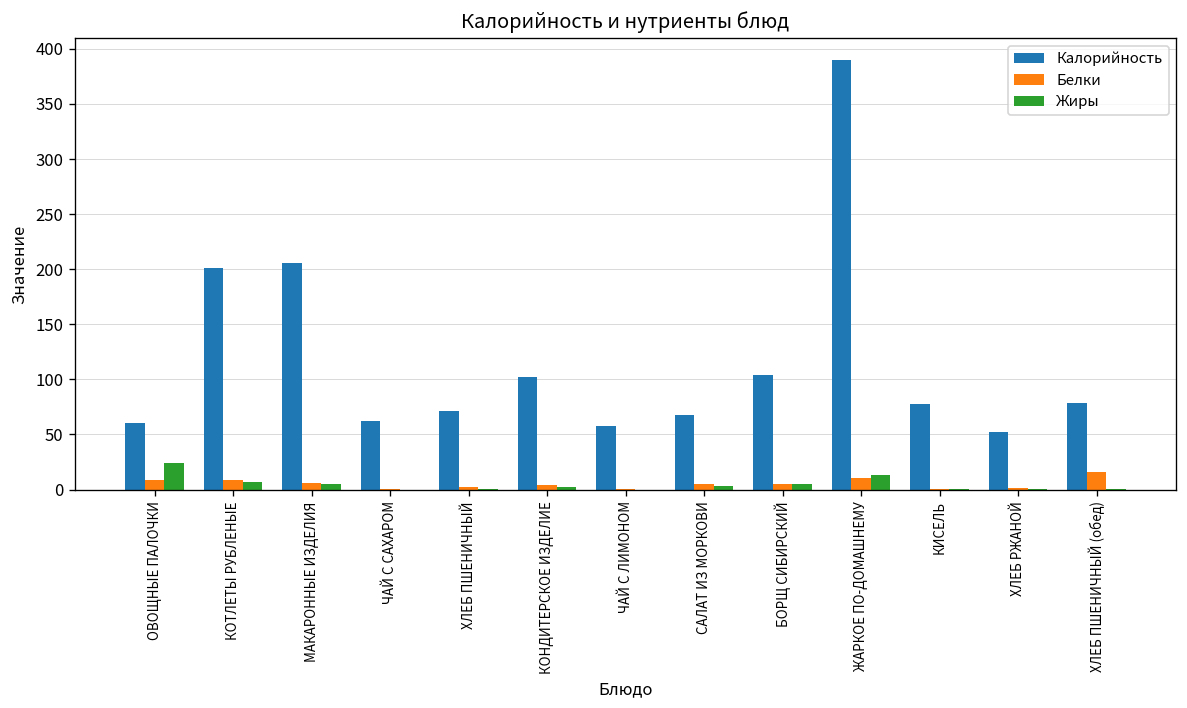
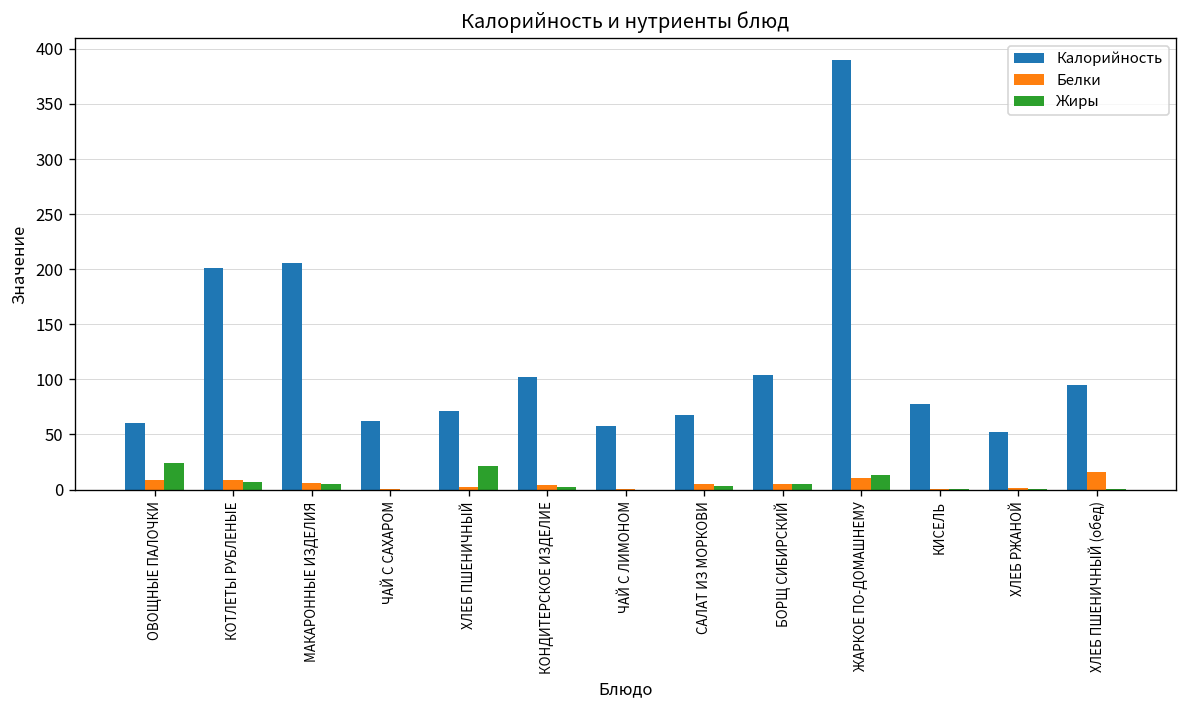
Жиры, ХЛЕБ ПШЕНИЧНЫЙ: 0 -> 20
Калорийность, ХЛЕБ ПШЕНИЧНЫЙ (обед): 80 -> 90
